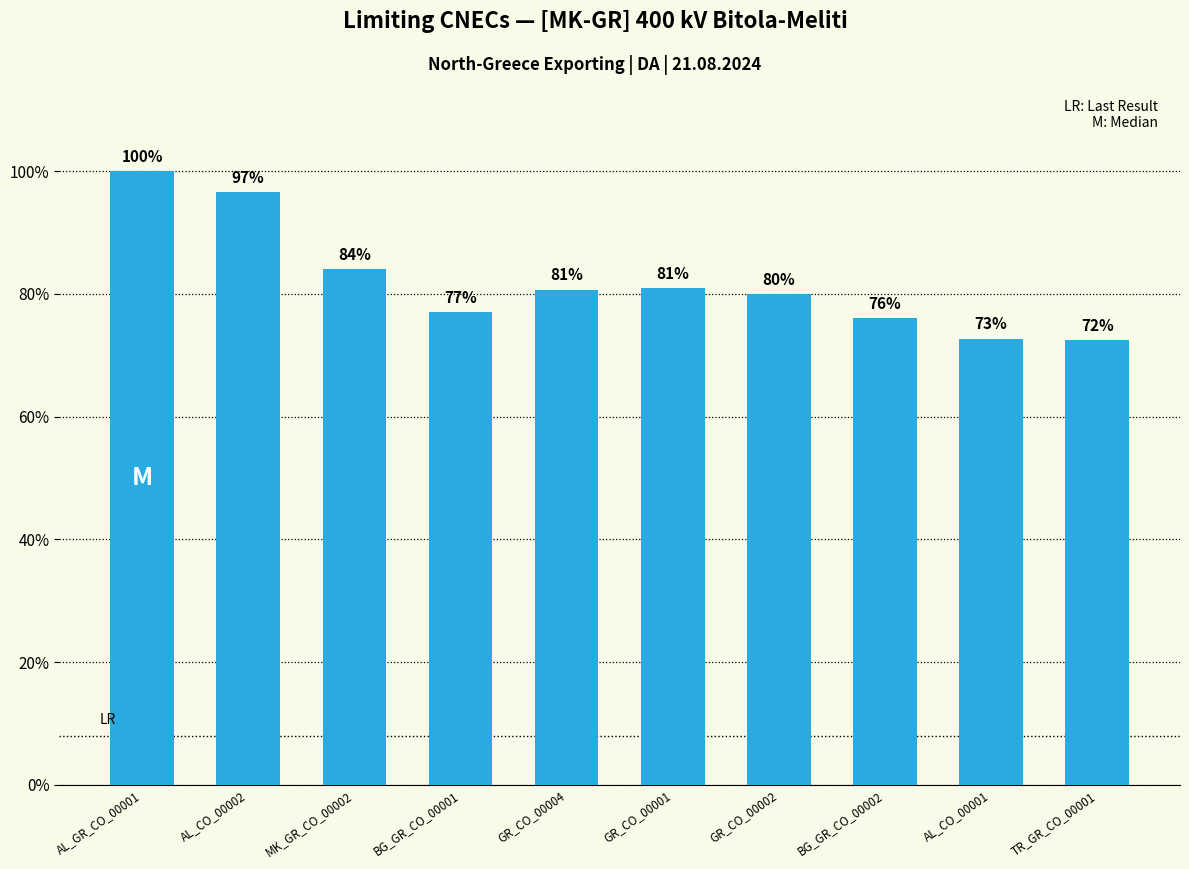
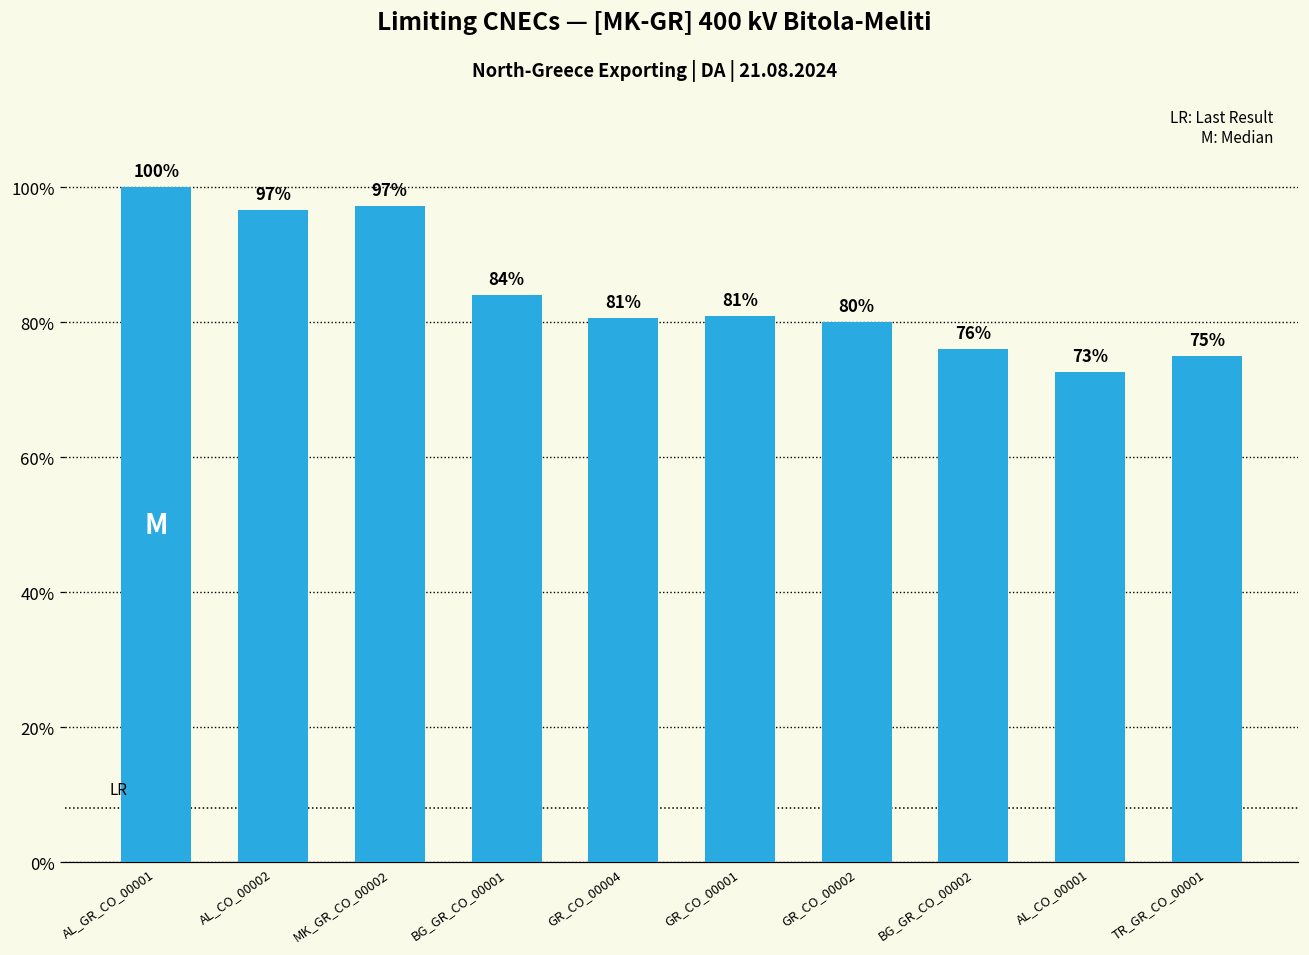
MK_GR_CO_00002: 84% -> 97%
BG_GR_CO_00001: 77% -> 84%
TR_GR_CO_00001: 72% -> 75%
